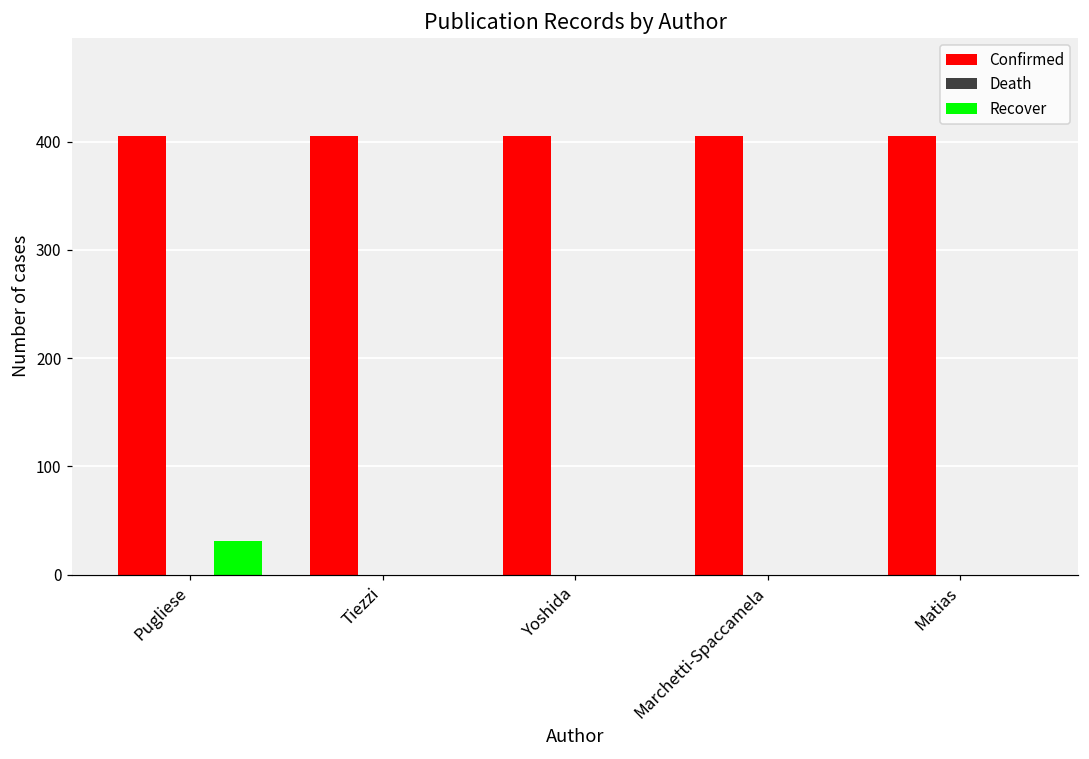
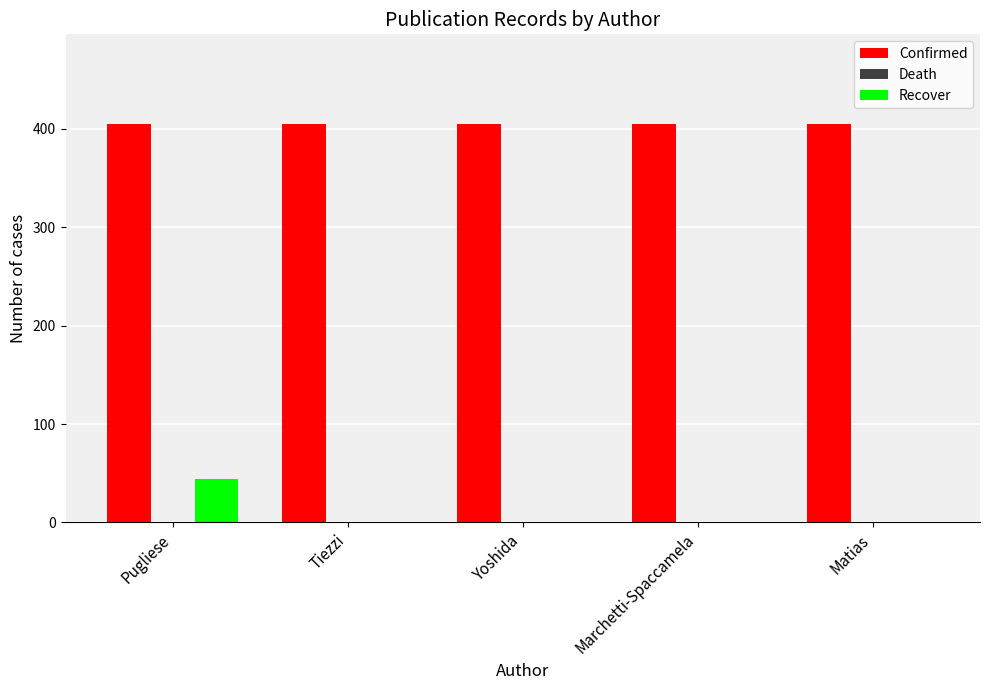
Recover, Pugliese: 30 -> 40
